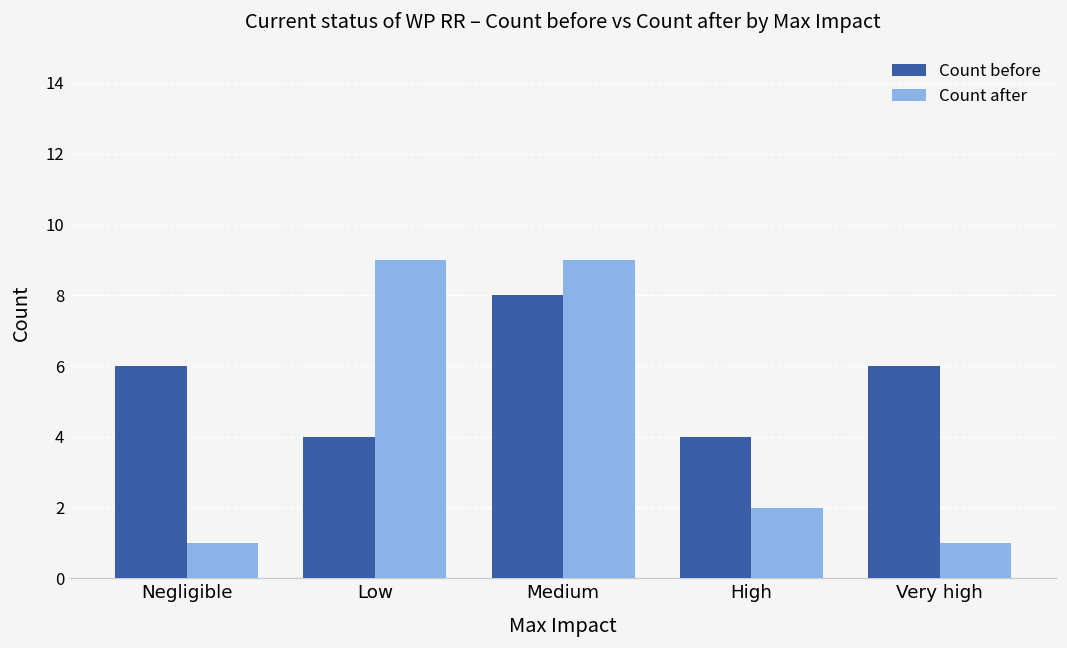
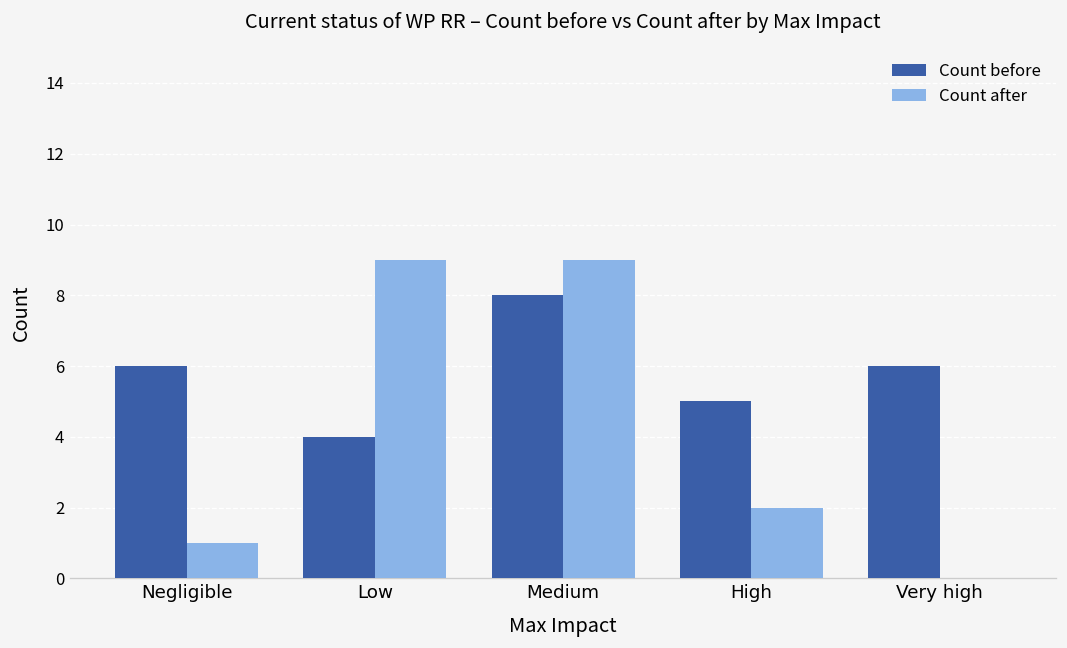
Count before, High: 4 -> 5
Count after, Very high: 1 -> 0
